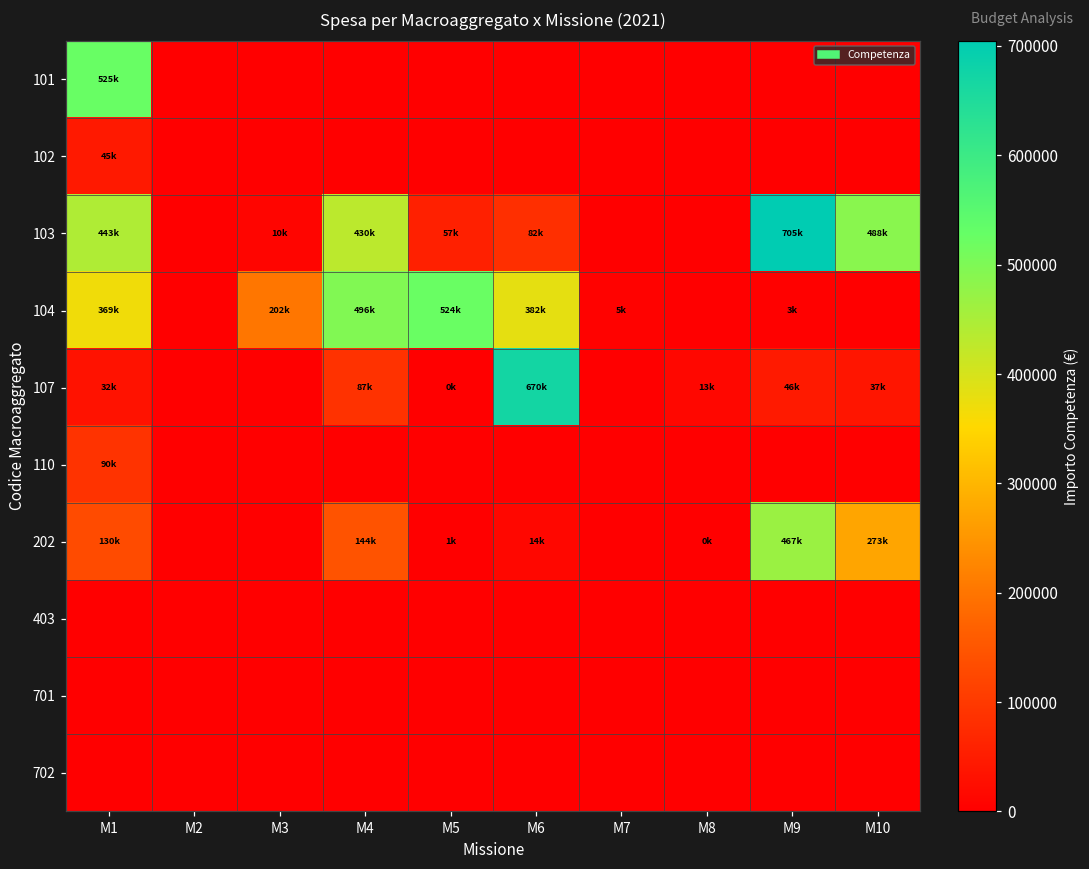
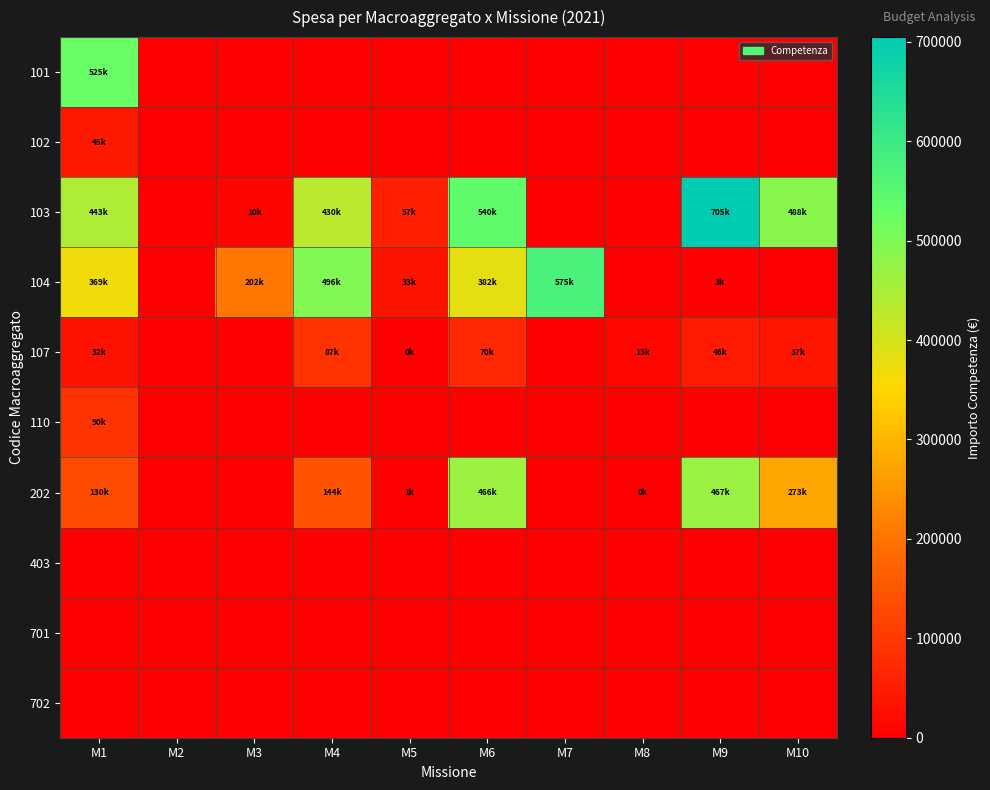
103, M6: 82k -> 540k
104, M5: 524k -> 33k
104, M7: 5k -> 575k
107, M6: 670k -> 70k
202, M6: 14k -> 466k
